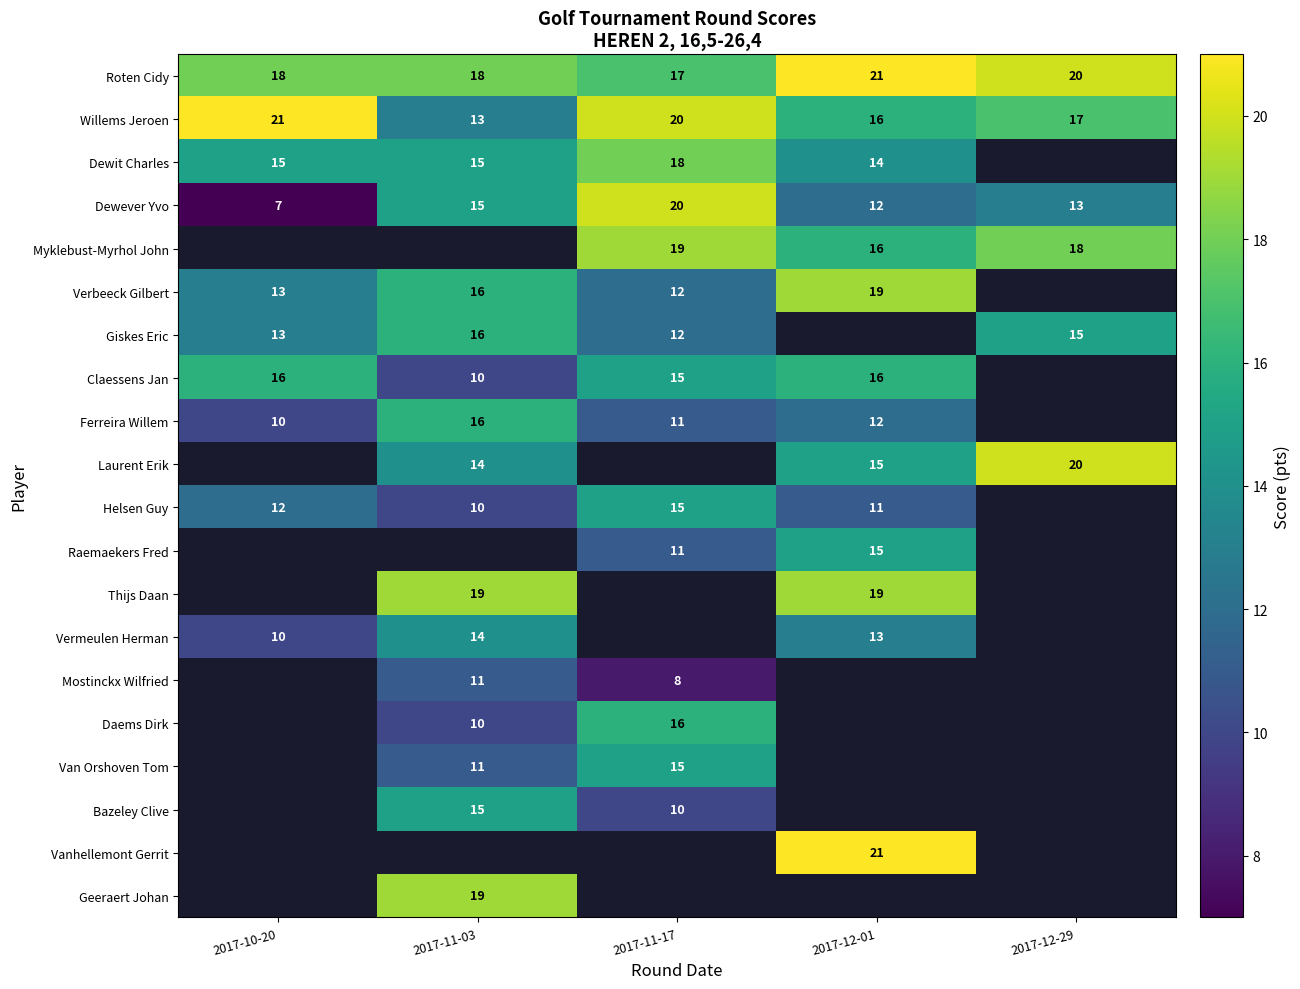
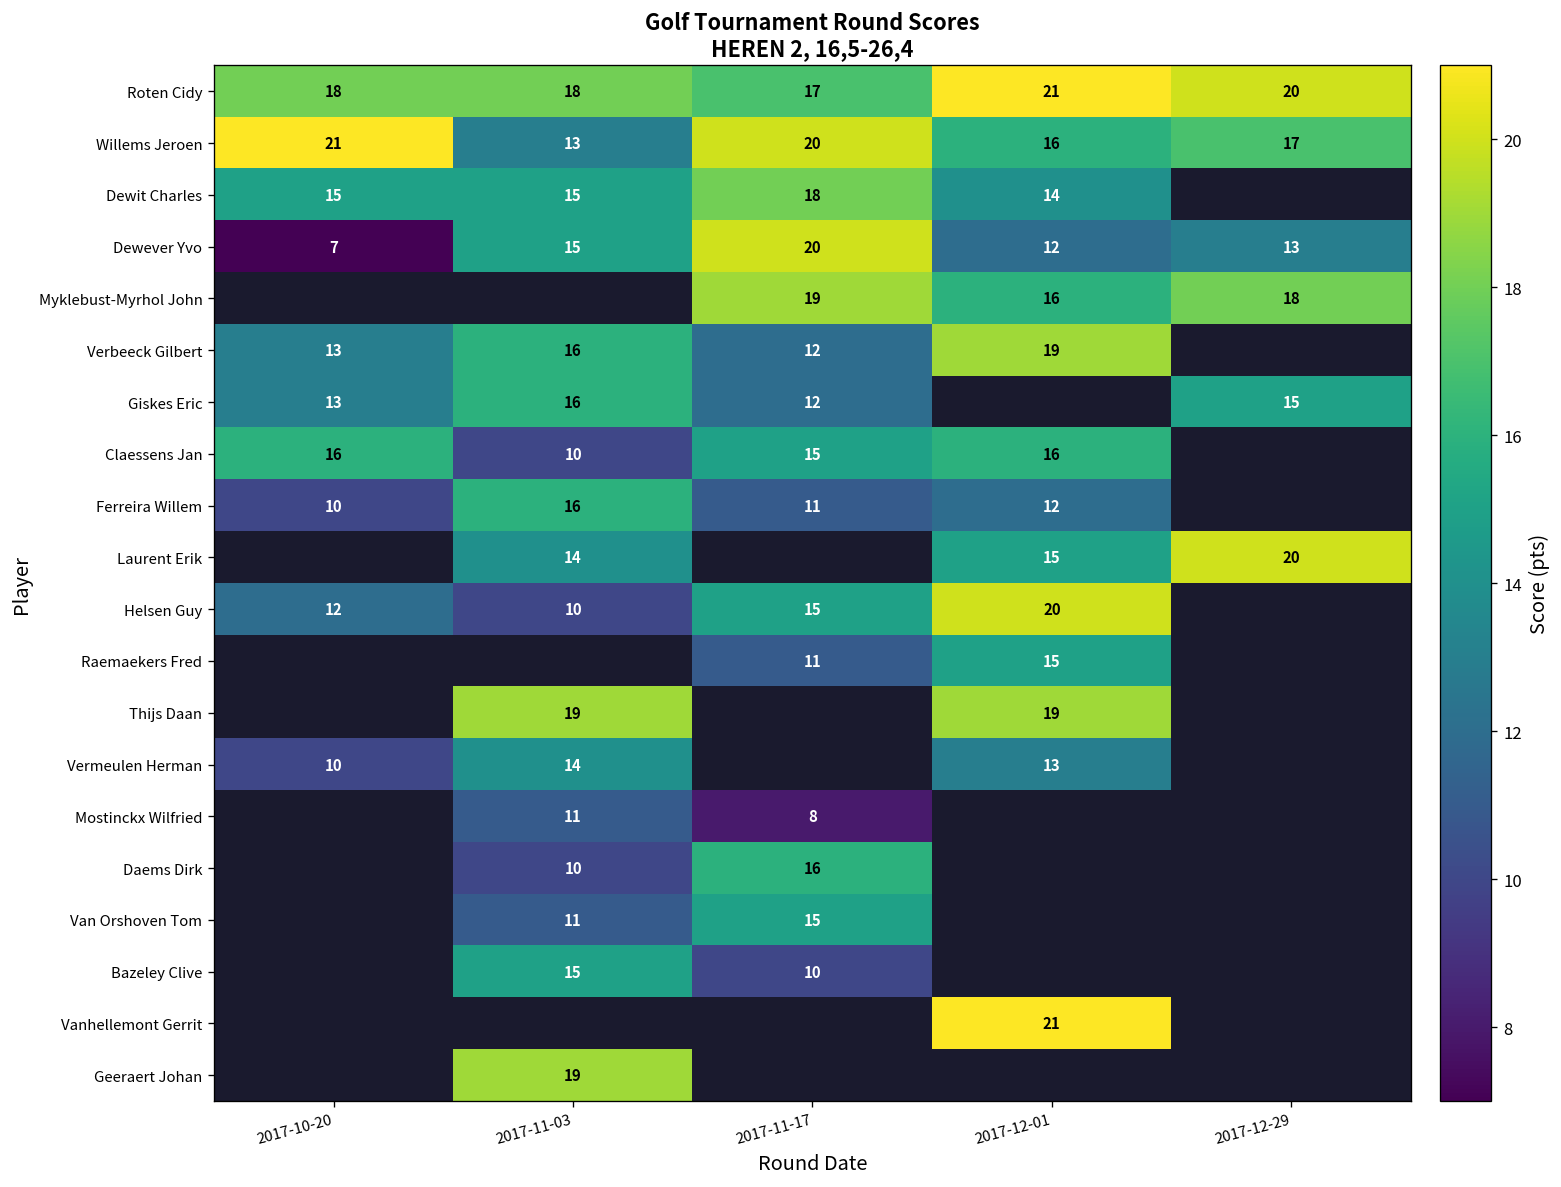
Helsen Guy, 2017-12-01: 11 -> 20
